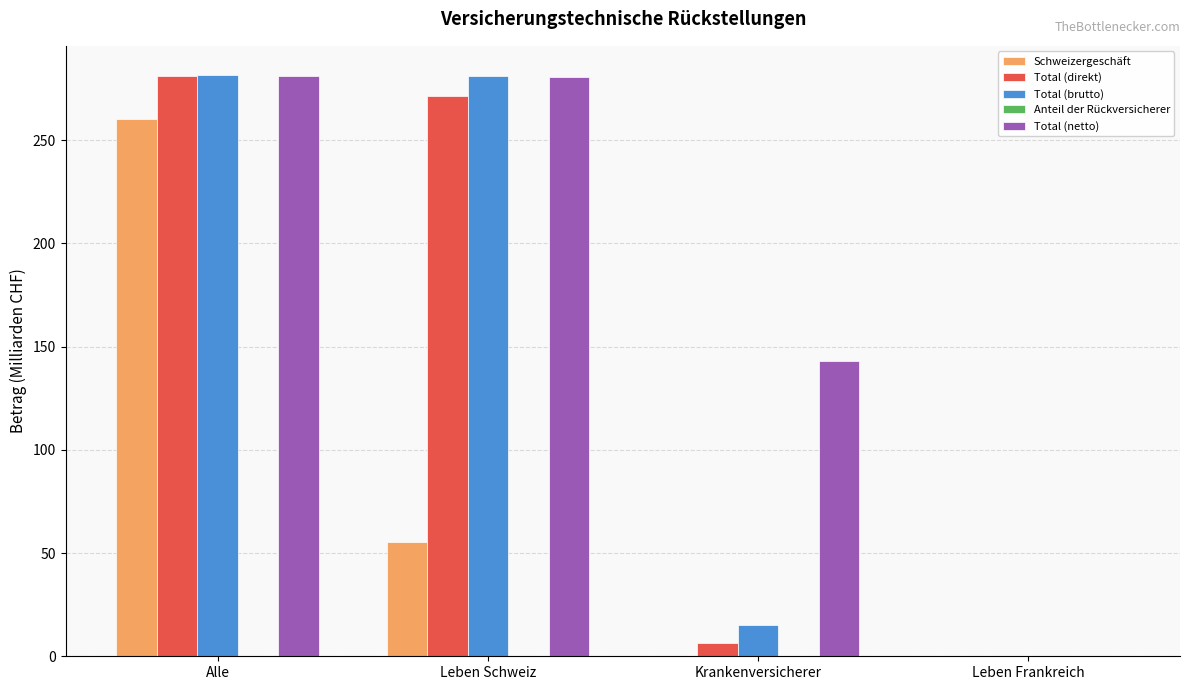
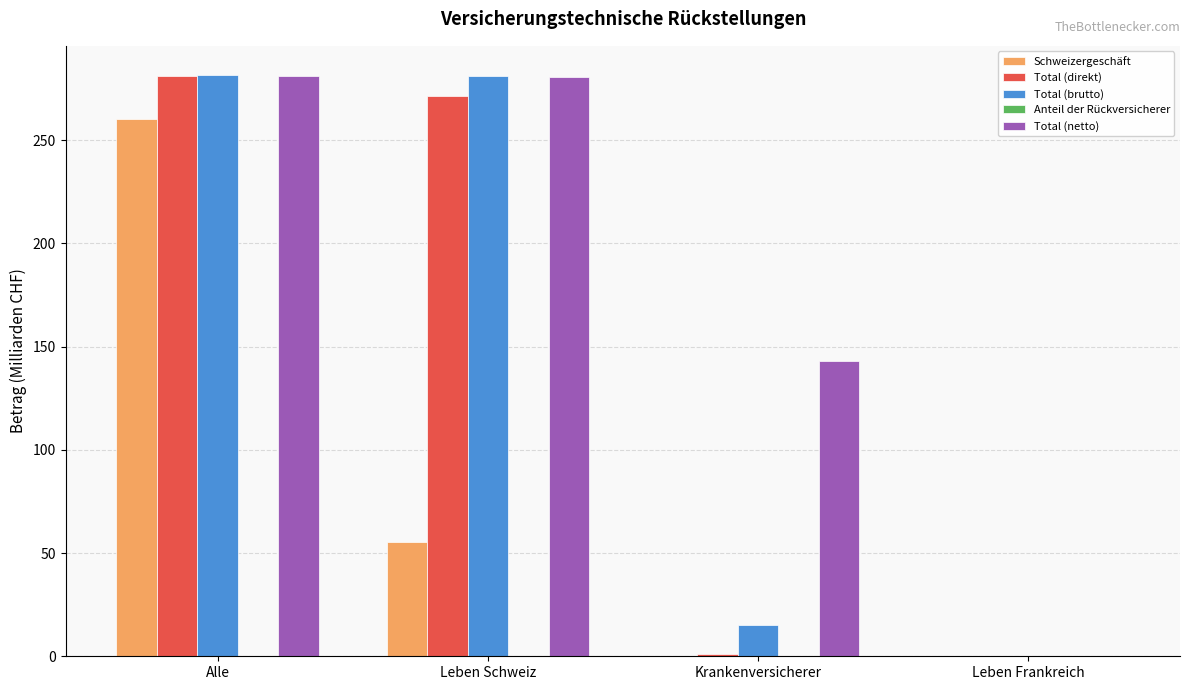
Total (direkt), Krankenversicherer: 7 -> 1
